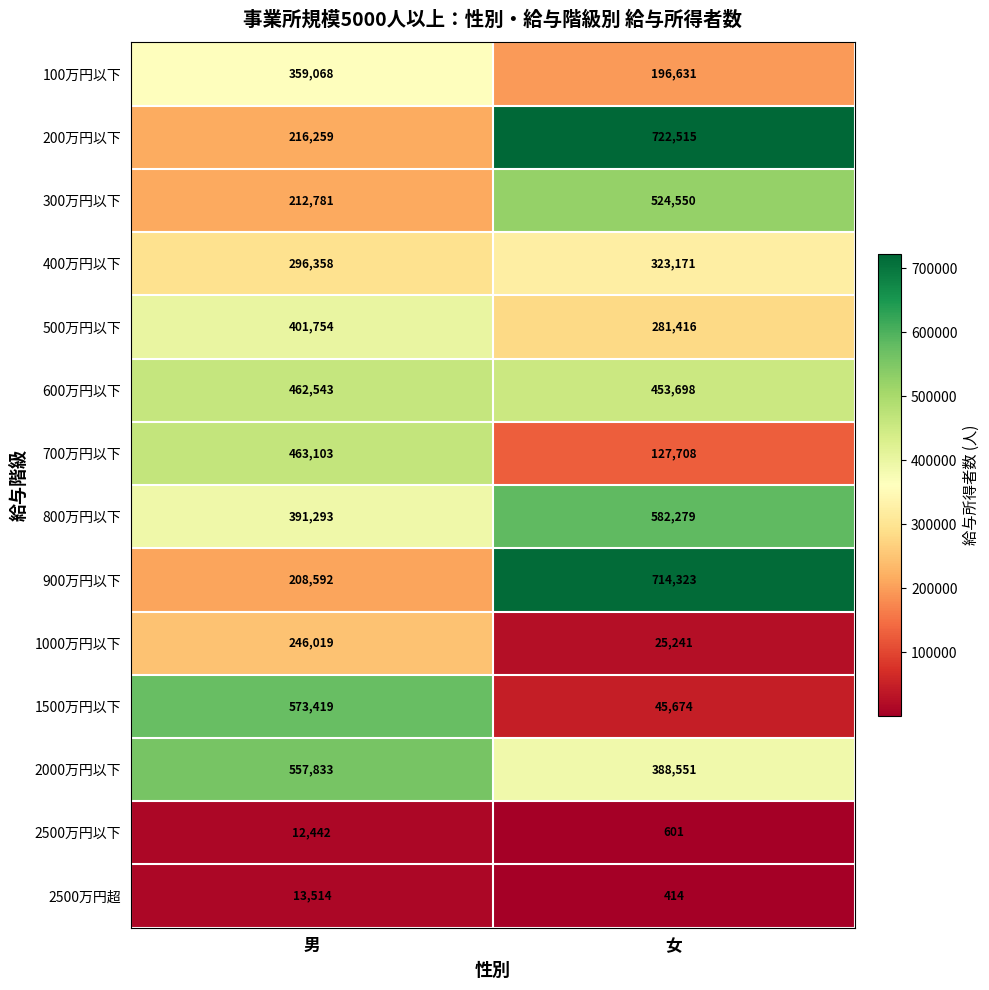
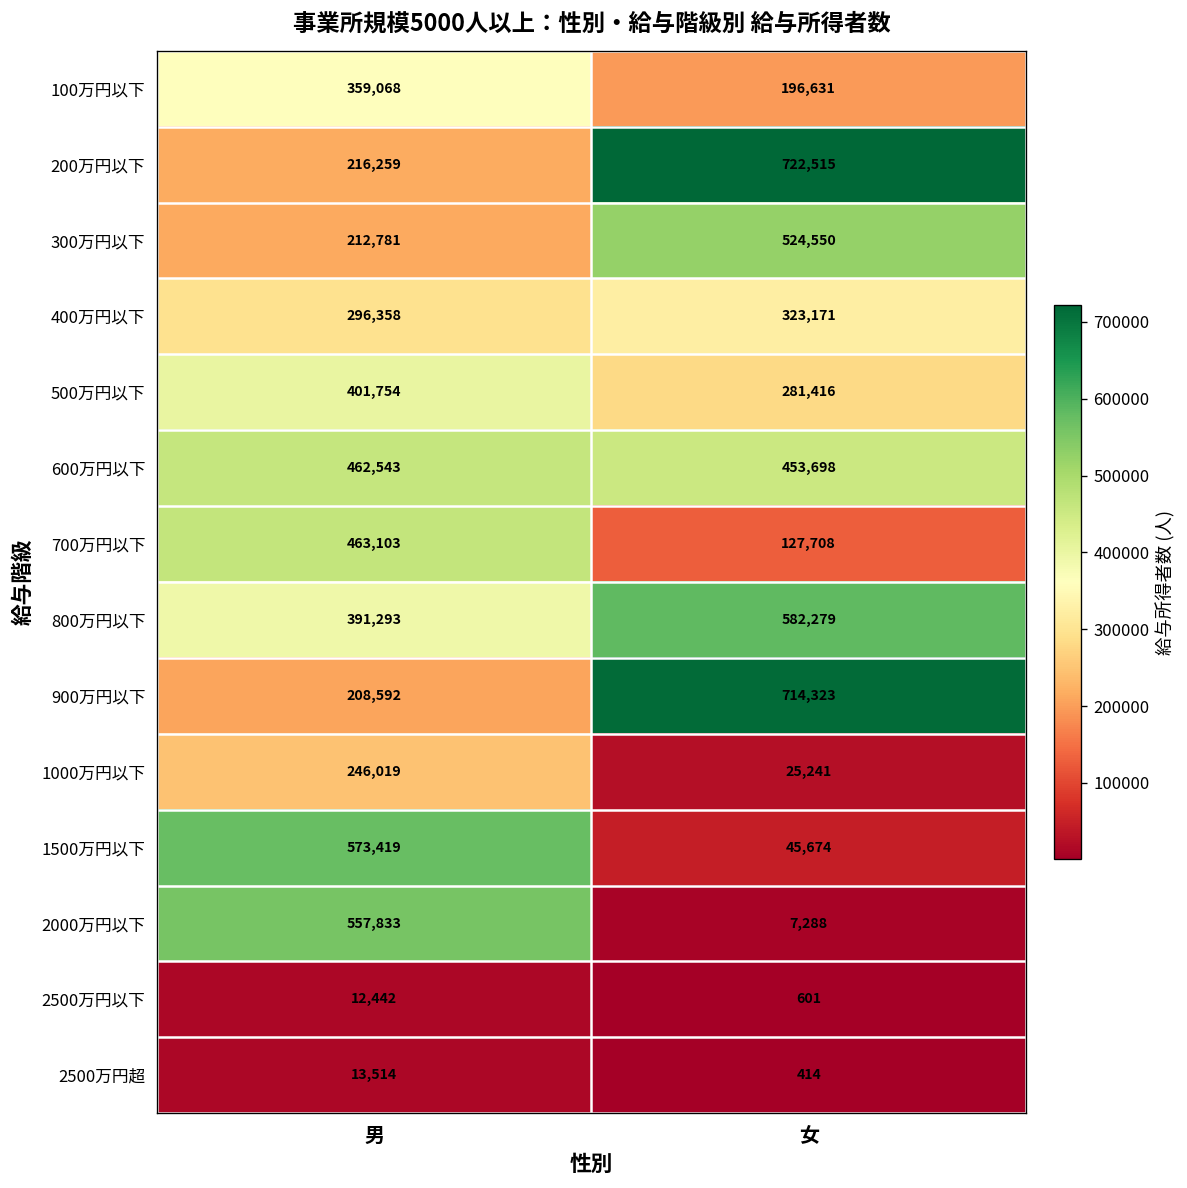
2000万円以下, 女: 388,551 -> 7,288
